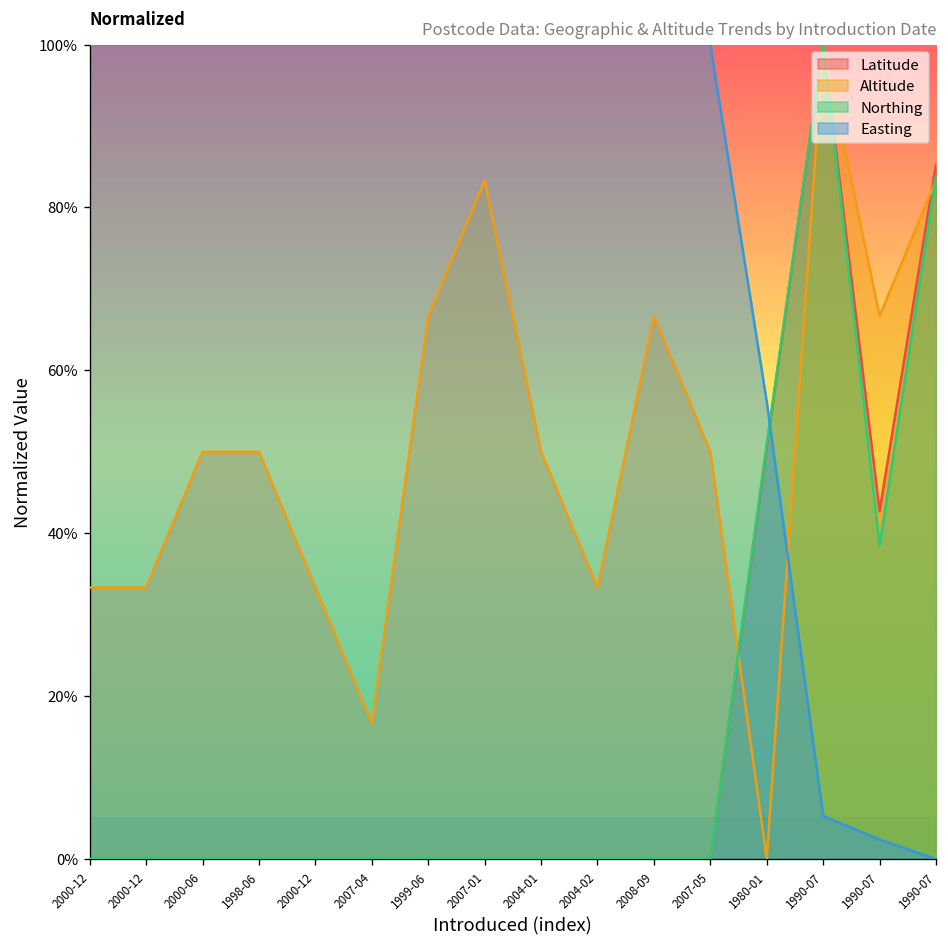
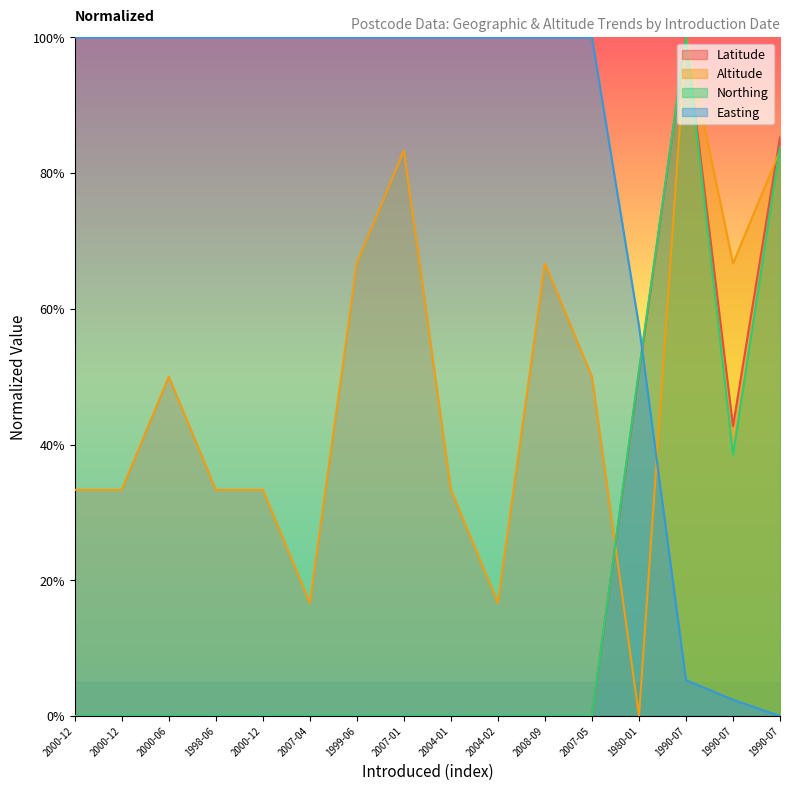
Altitude, 1998-06: 50% -> 33%
Altitude, 2004-01: 50% -> 33%
Altitude, 2004-02: 33% -> 17%
Easting, 1980-01: 56% -> 58%
